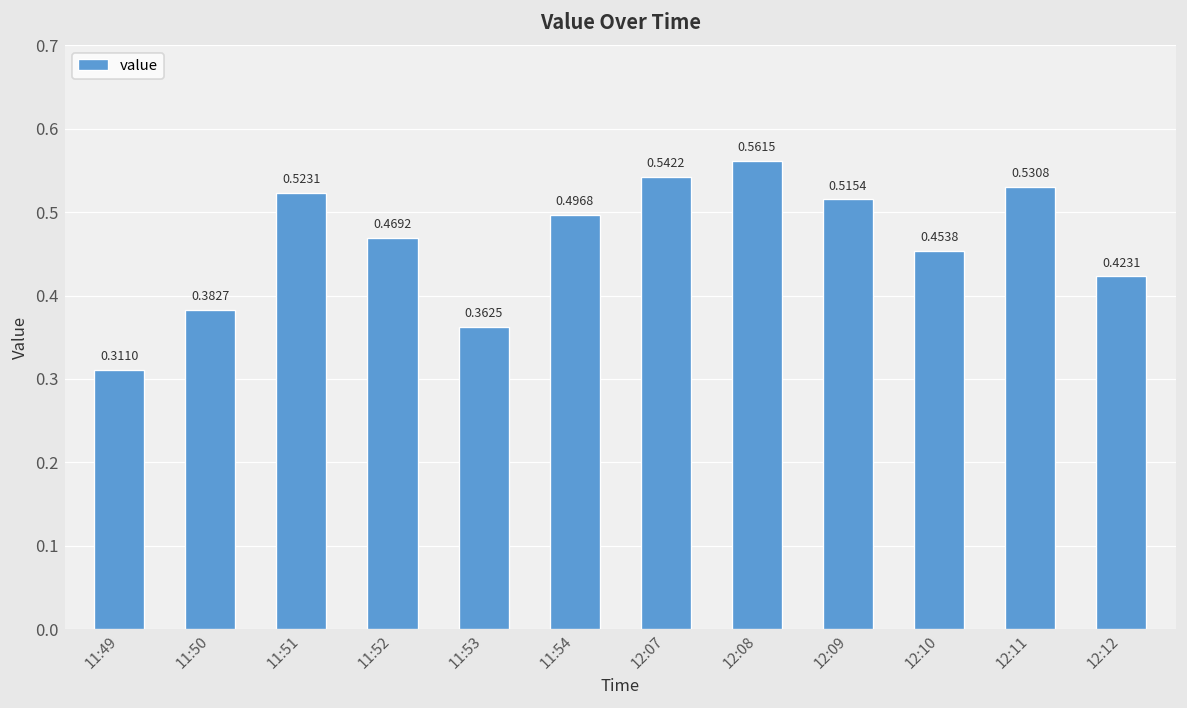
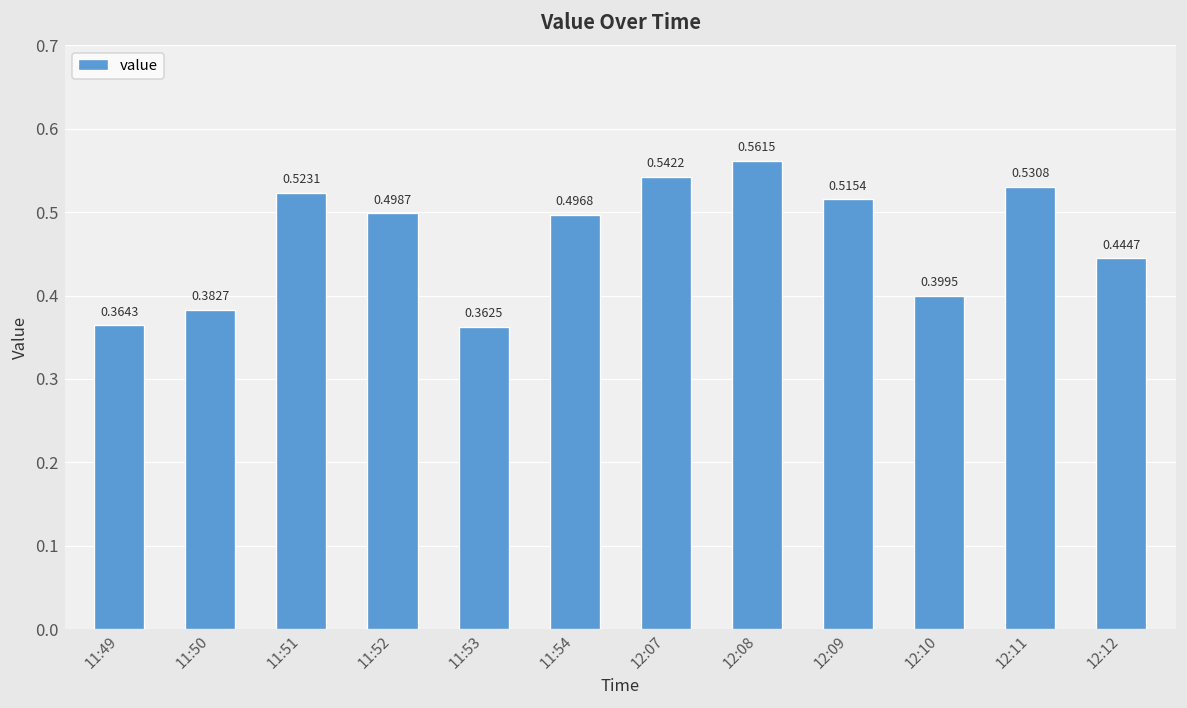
11:49: 0.3110 -> 0.3643
11:52: 0.4692 -> 0.4987
12:10: 0.4538 -> 0.3995
12:12: 0.4231 -> 0.4447
